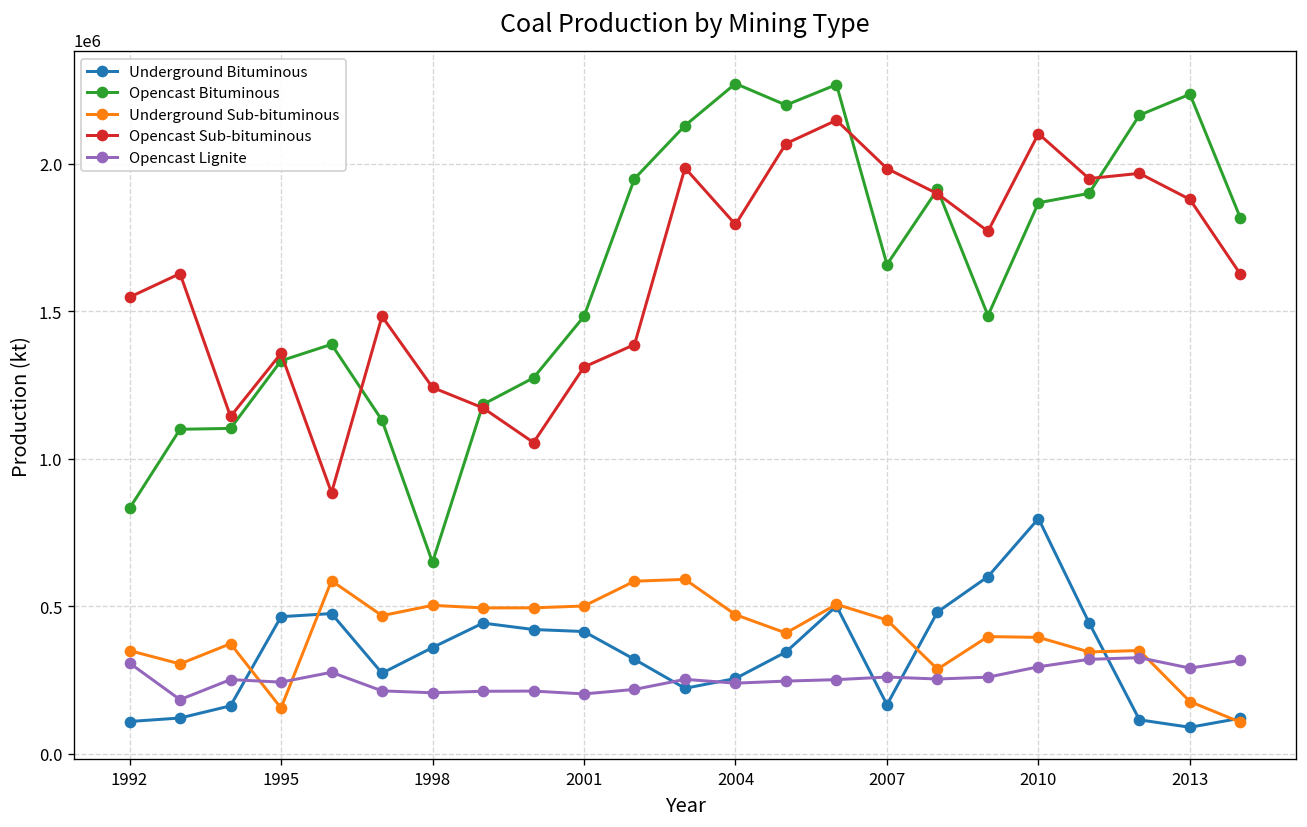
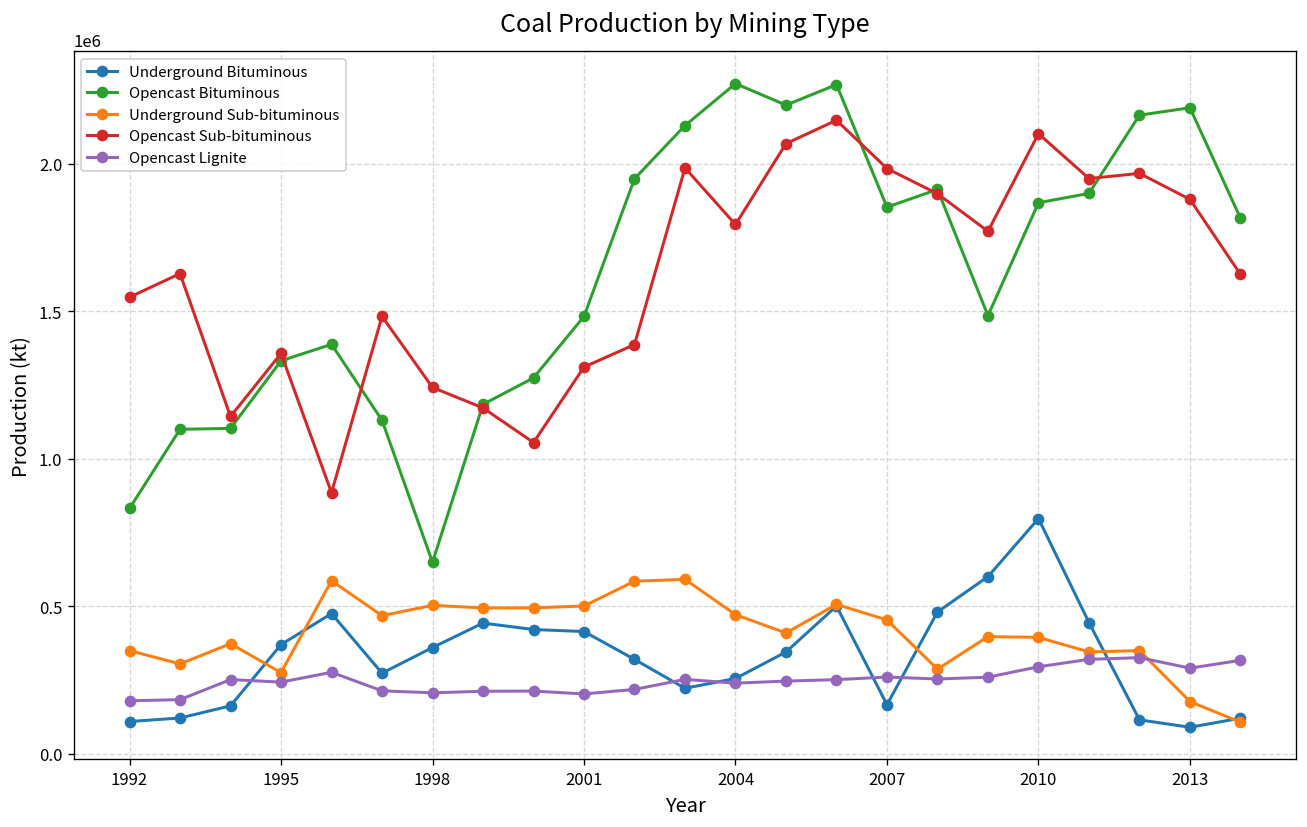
Opencast Lignite, 1992: 310000 -> 180000
Underground Bituminous, 1995: 460000 -> 370000
Underground Sub-bituminous, 1995: 160000 -> 280000
Opencast Bituminous, 2007: 1660000 -> 1850000
Opencast Bituminous, 2013: 2240000 -> 2190000
